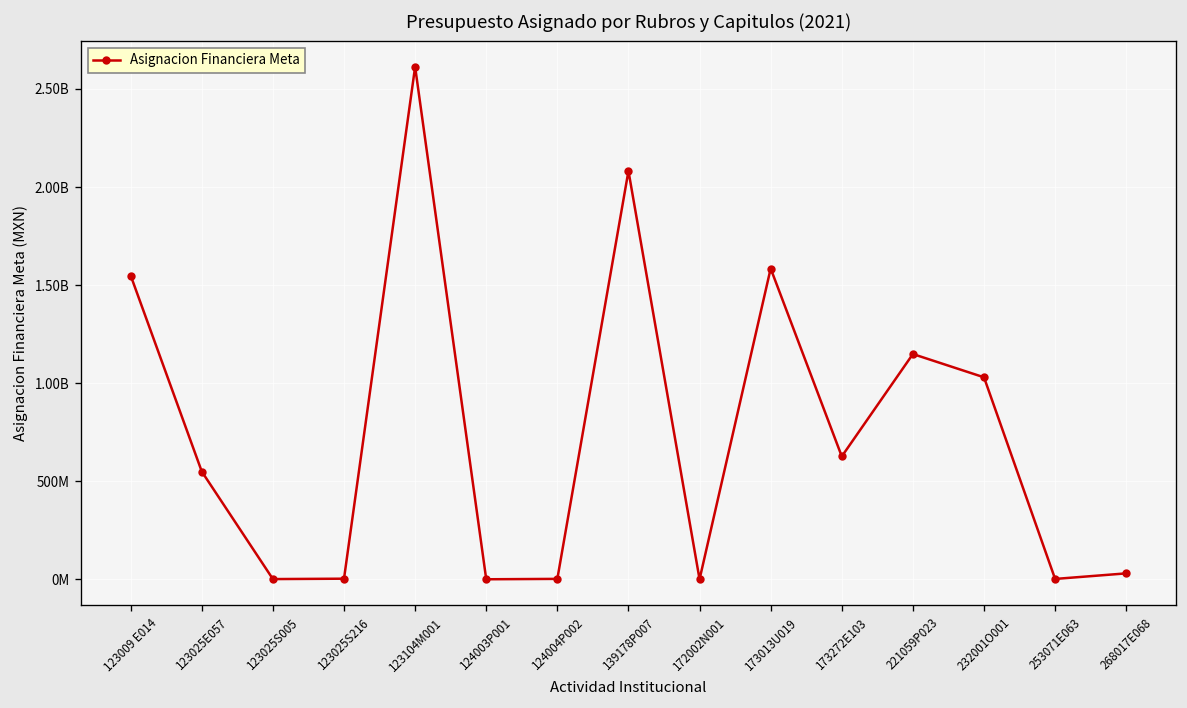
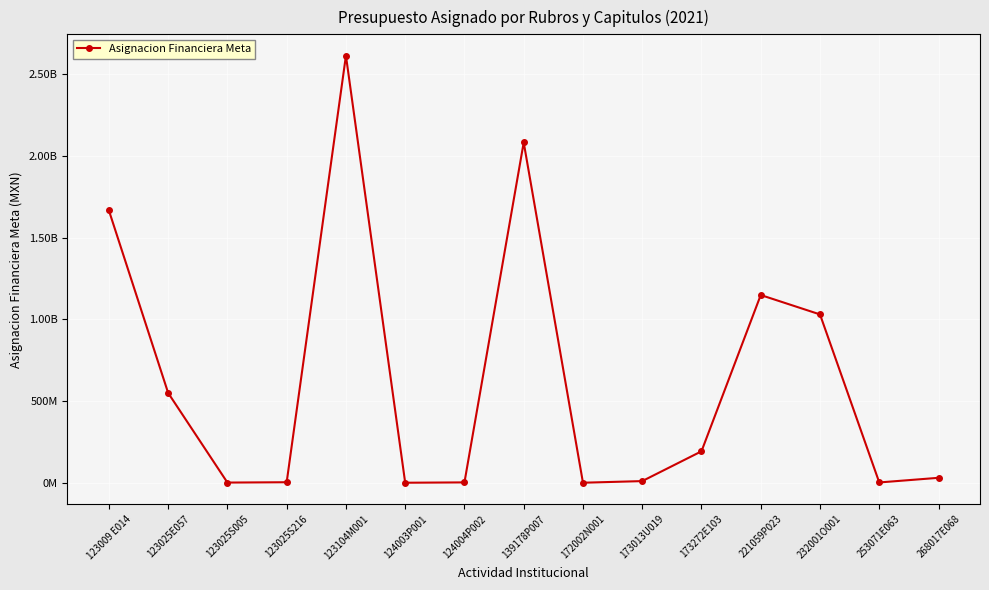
123009 E014: 1550000000 -> 1670000000
173013U019: 1580000000 -> 10000000
173272E103: 630000000 -> 190000000
